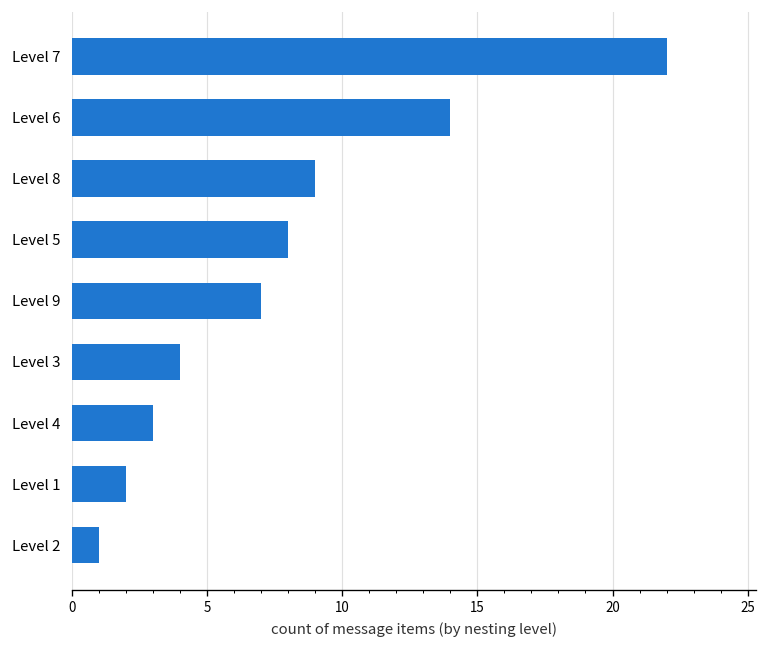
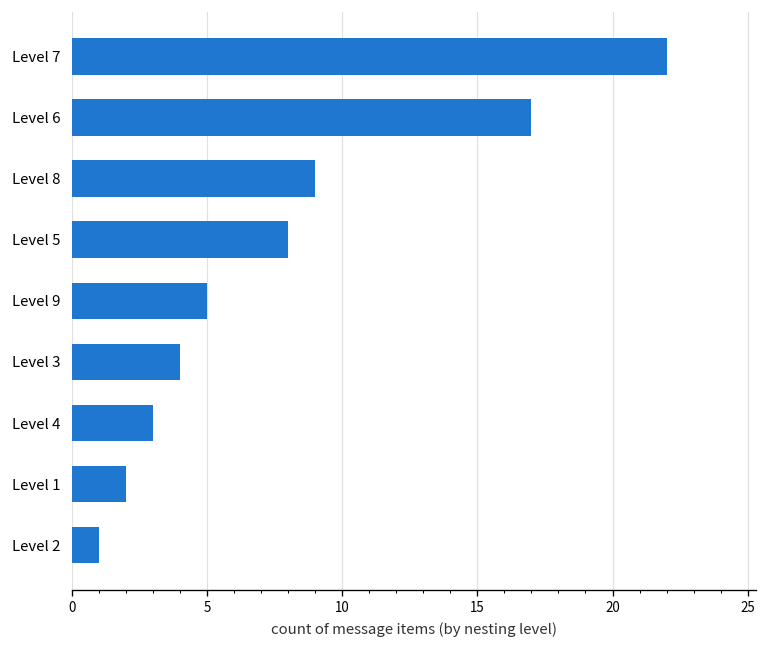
Level 6: 14 -> 17
Level 9: 7 -> 5
